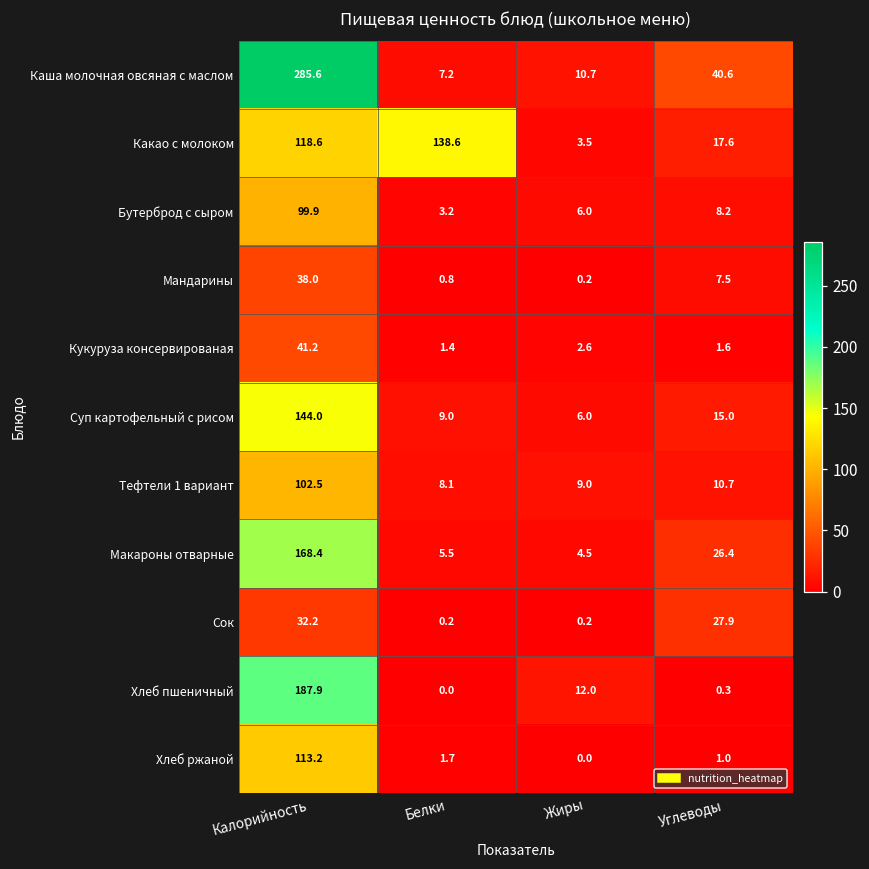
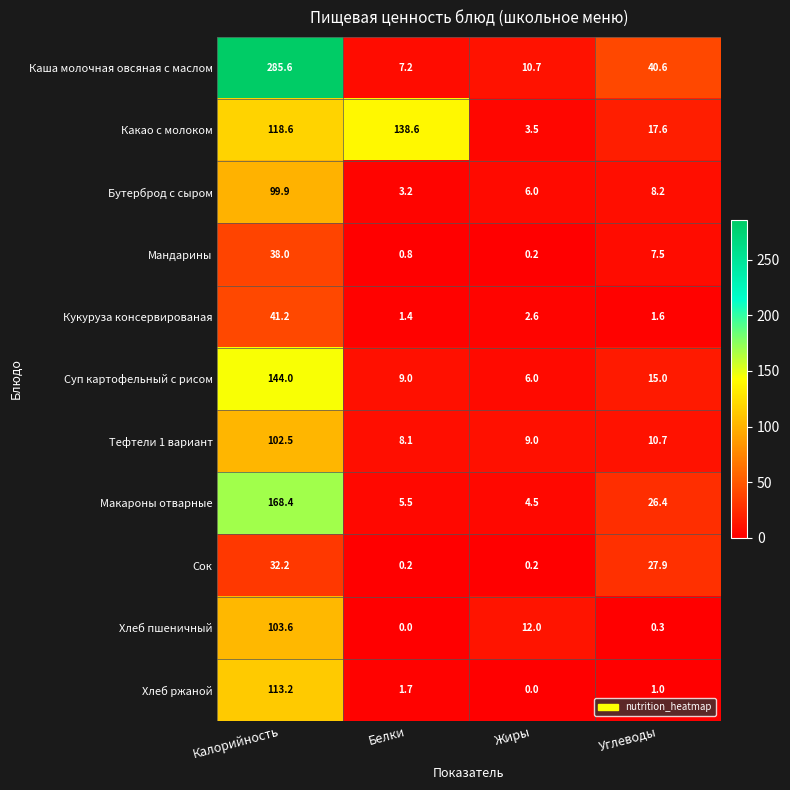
Хлеб пшеничный, Калорийность: 187.9 -> 103.6
